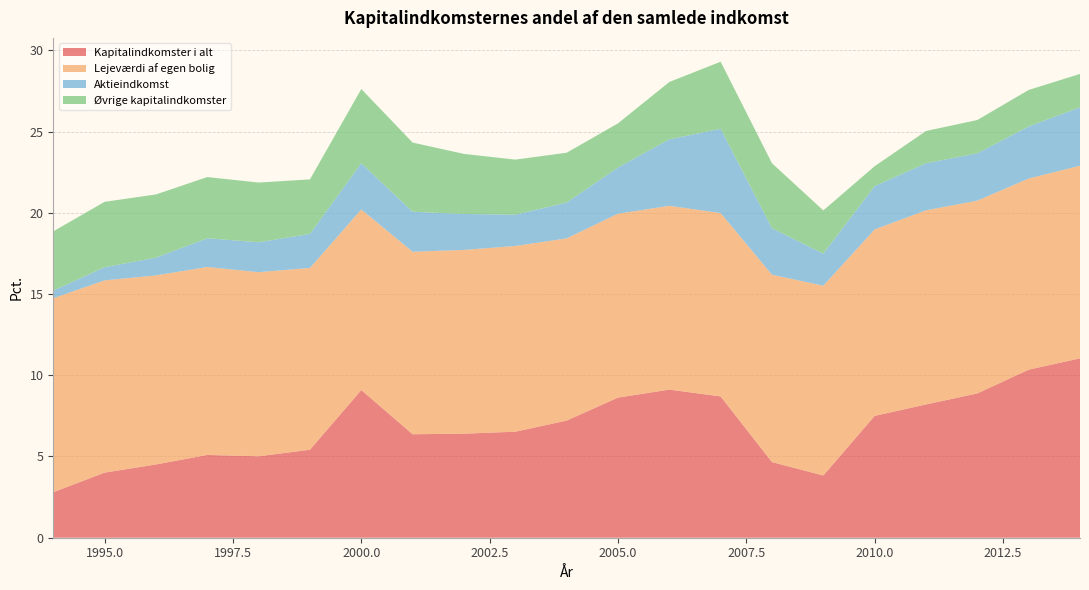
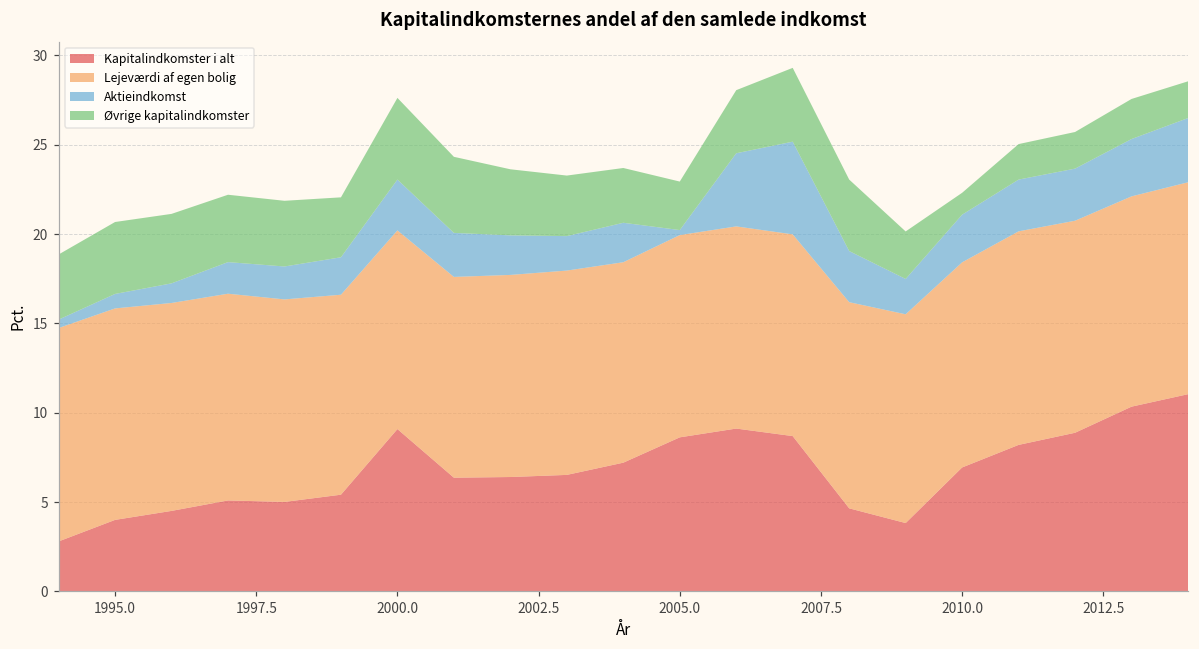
Aktieindkomst, 2005.0: 2.8 -> 0.3
Kapitalindkomster i alt, 2010.0: 7.5 -> 6.9
